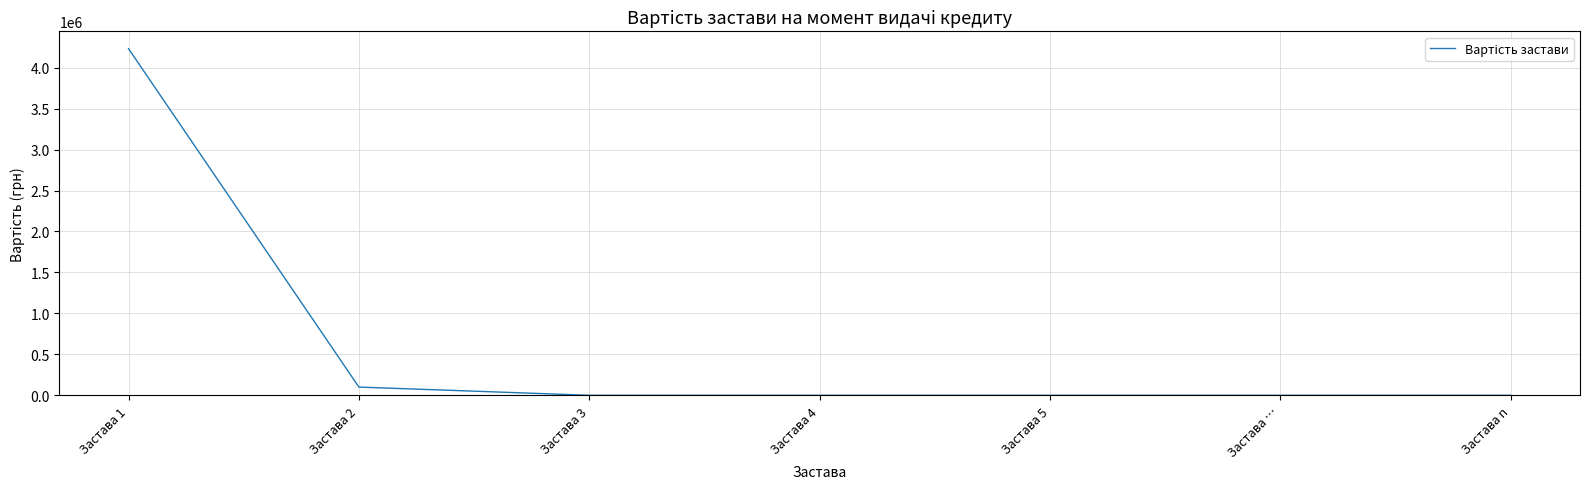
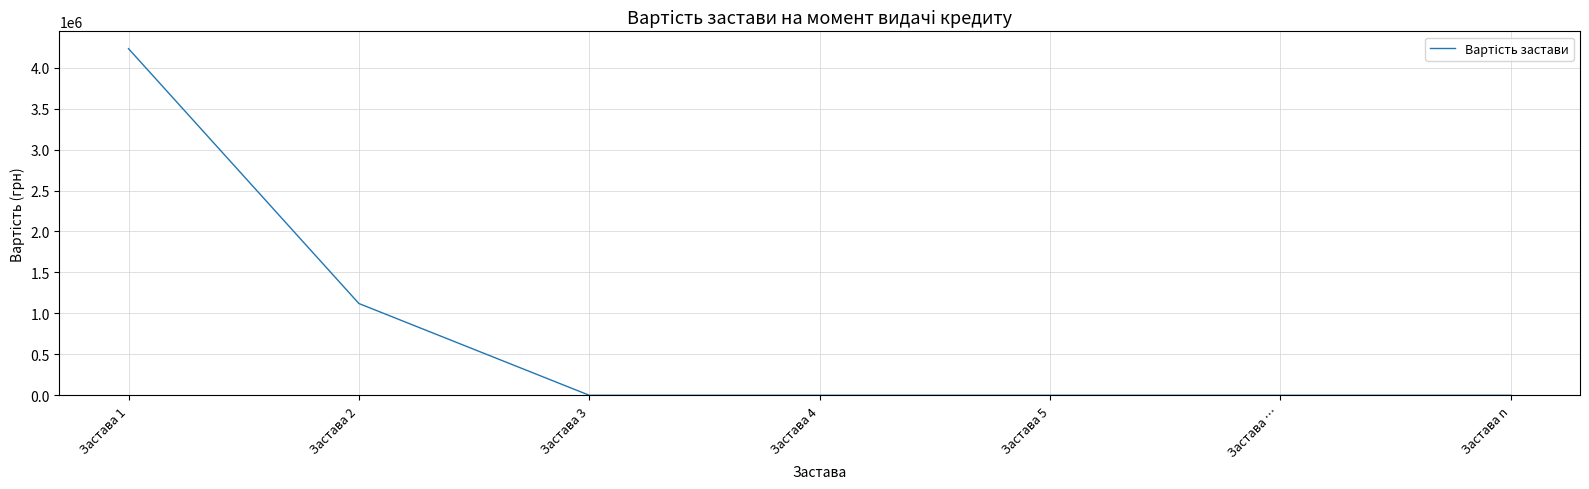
Застава 2: 100000 -> 1100000
